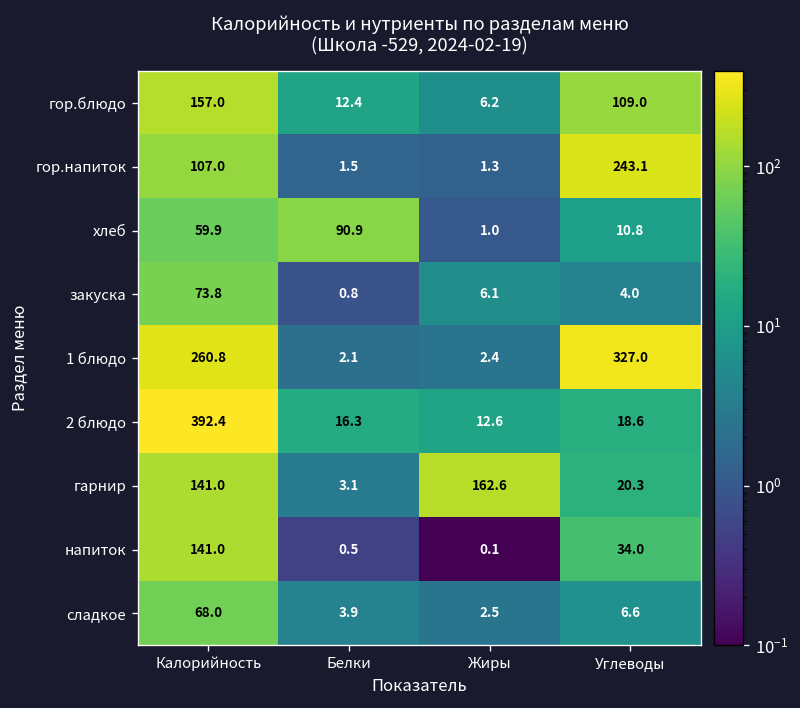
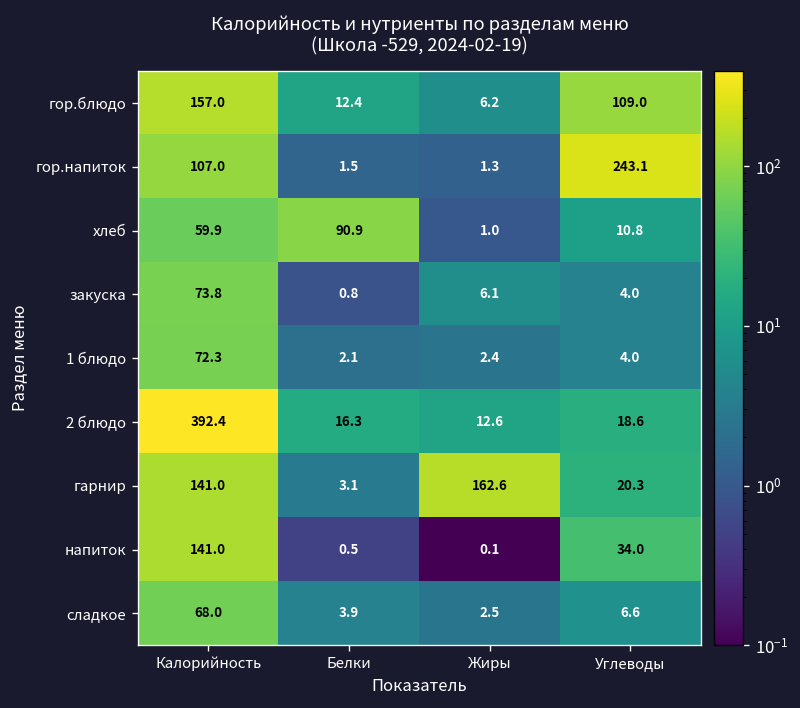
1 блюдо, Калорийность: 260.8 -> 72.3
1 блюдо, Углеводы: 327.0 -> 4.0
